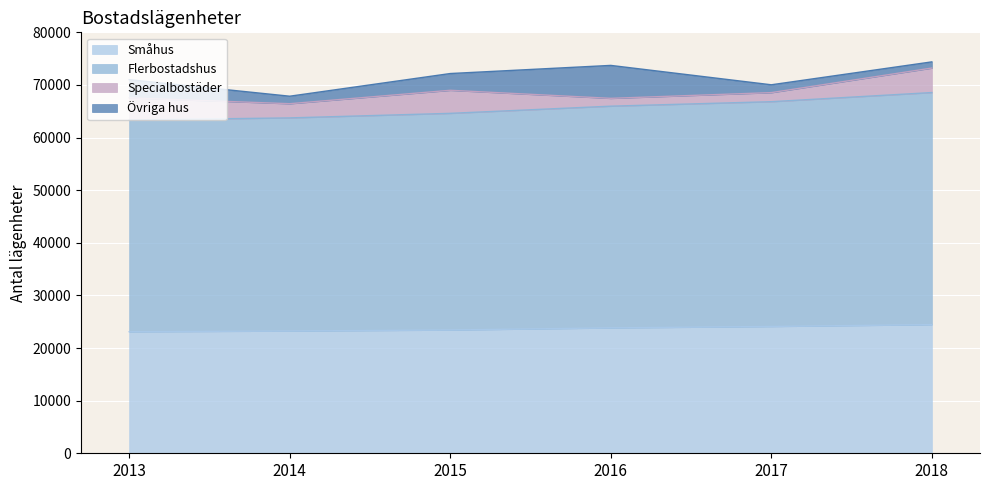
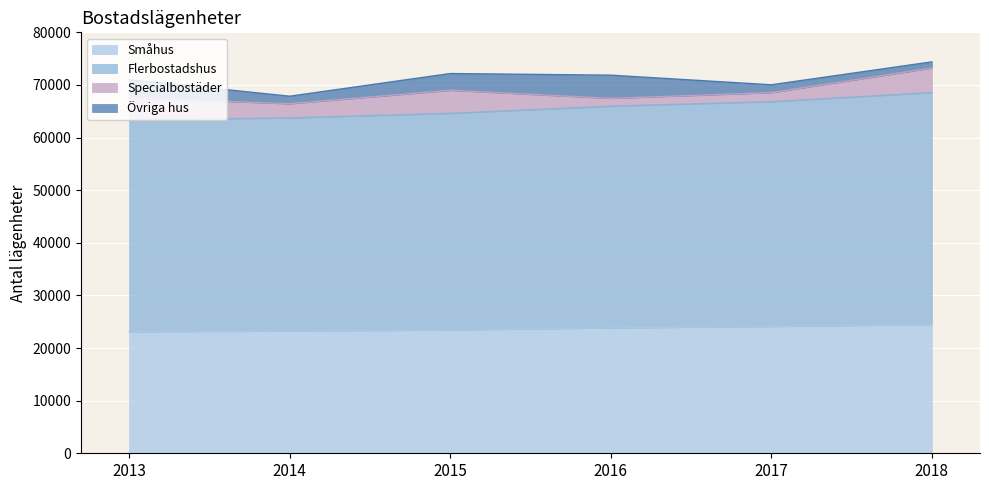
Övriga hus, 2016: 6000 -> 4000
